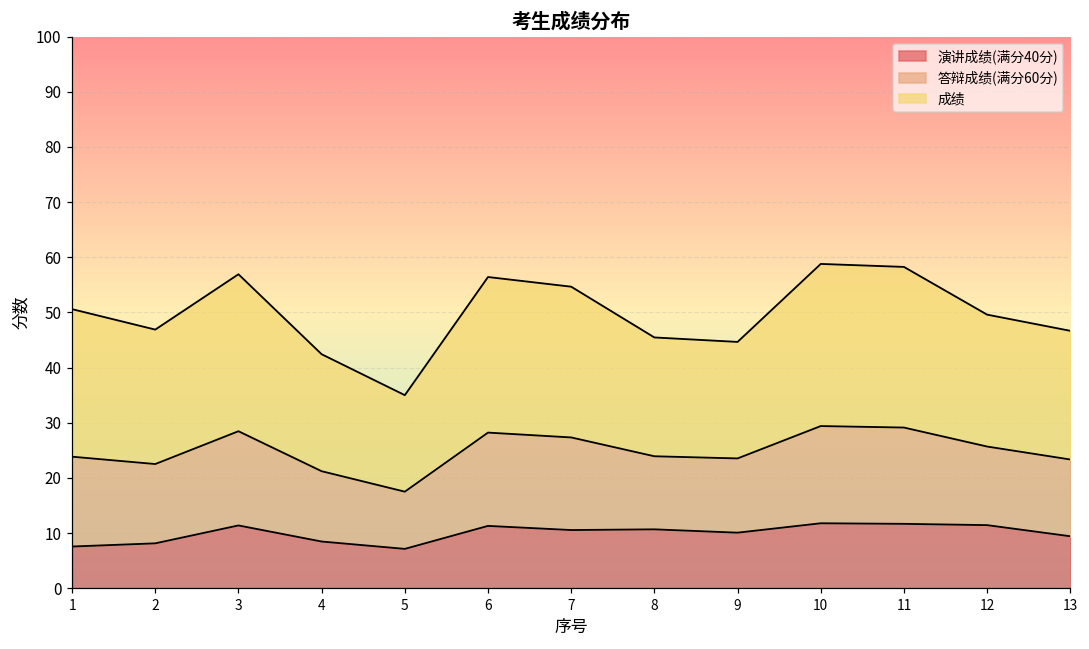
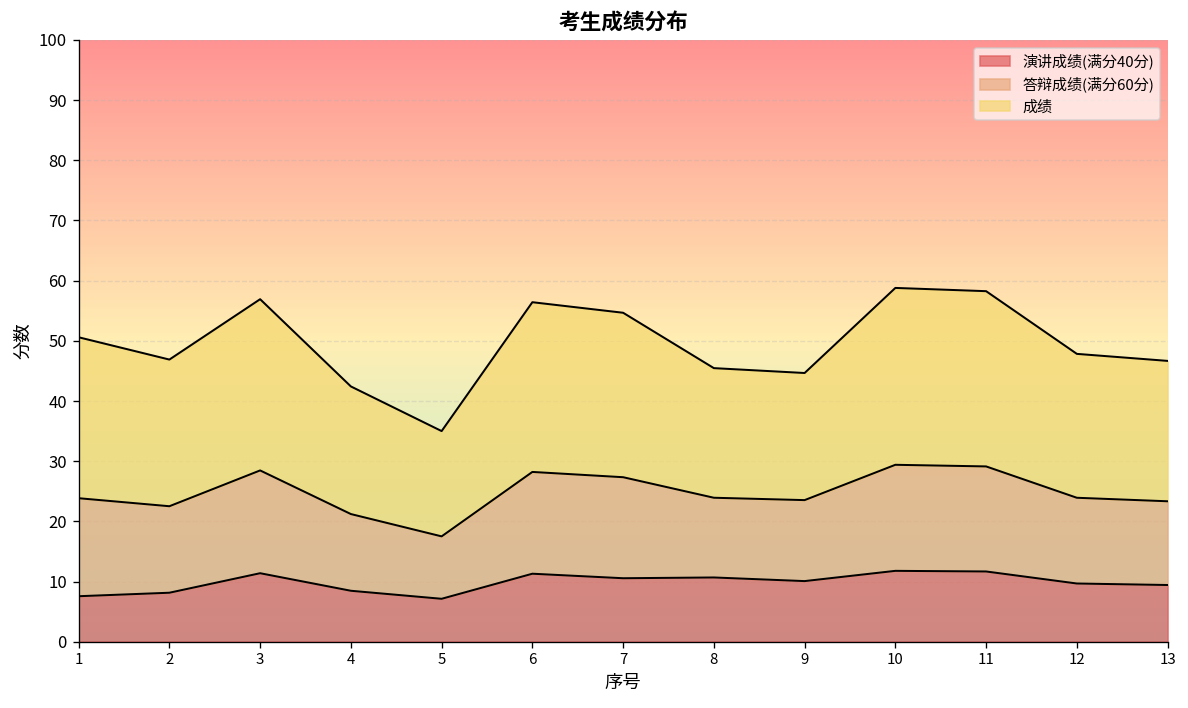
演讲成绩(满分40分), 12: 11 -> 10
